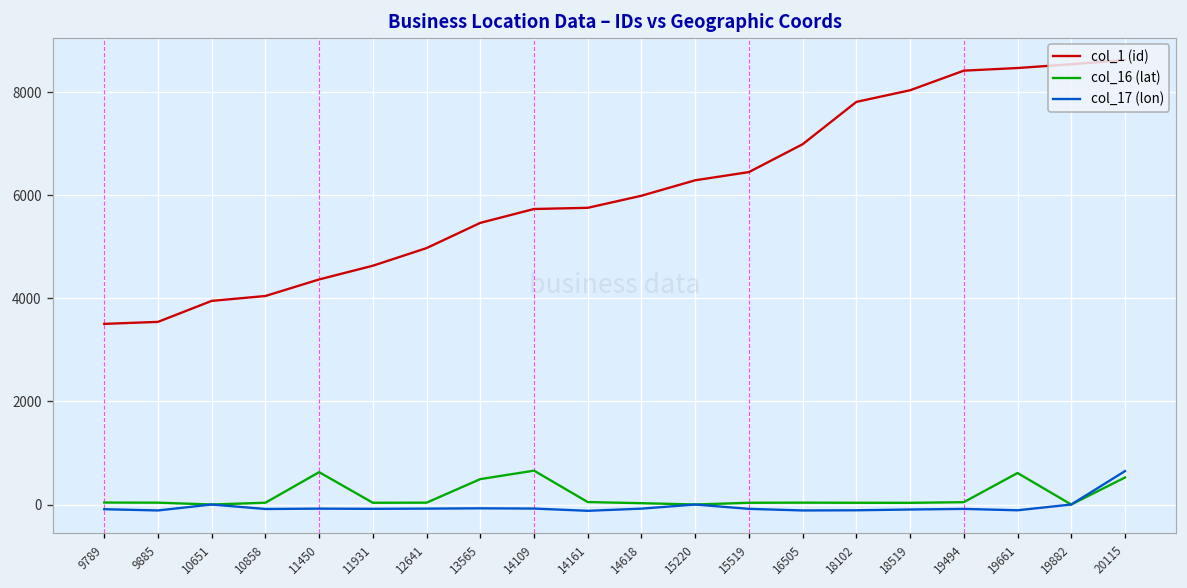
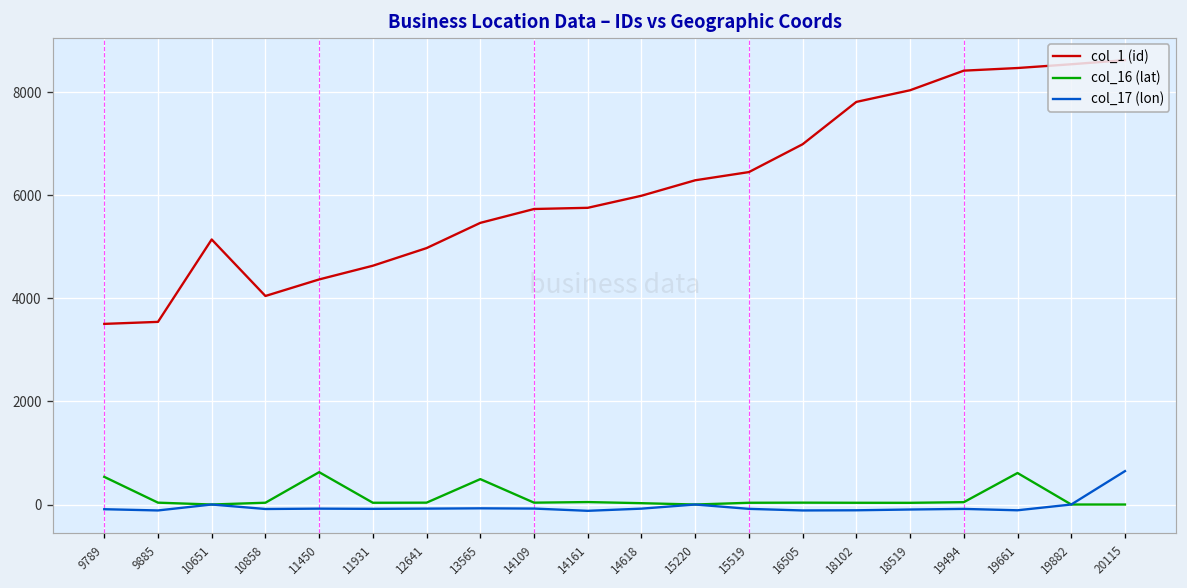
col_16 (lat), 9789: 0 -> 500
col_1 (id), 10651: 3900 -> 5100
col_16 (lat), 14109: 700 -> 0
col_16 (lat), 20115: 500 -> 0
